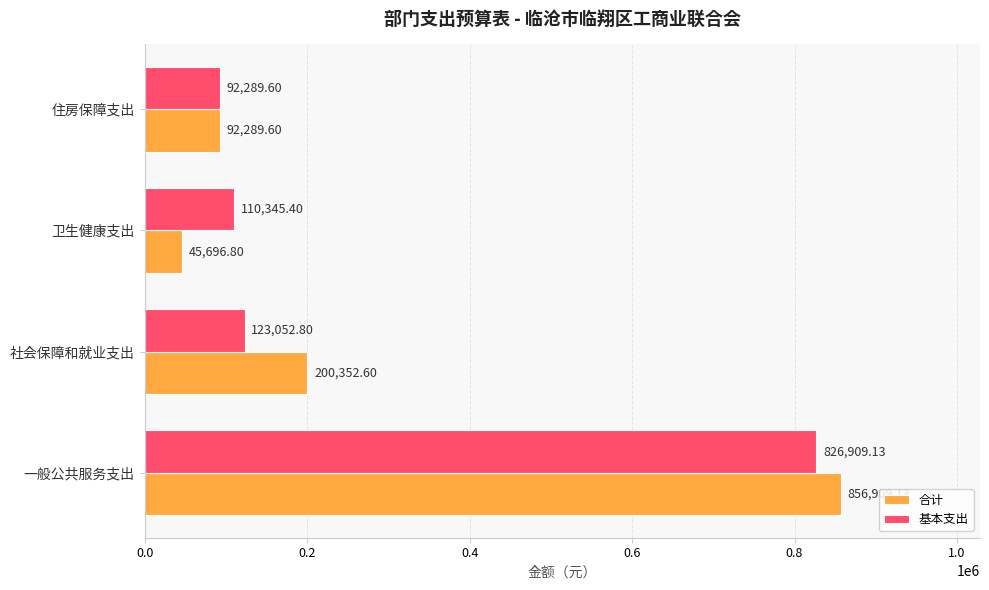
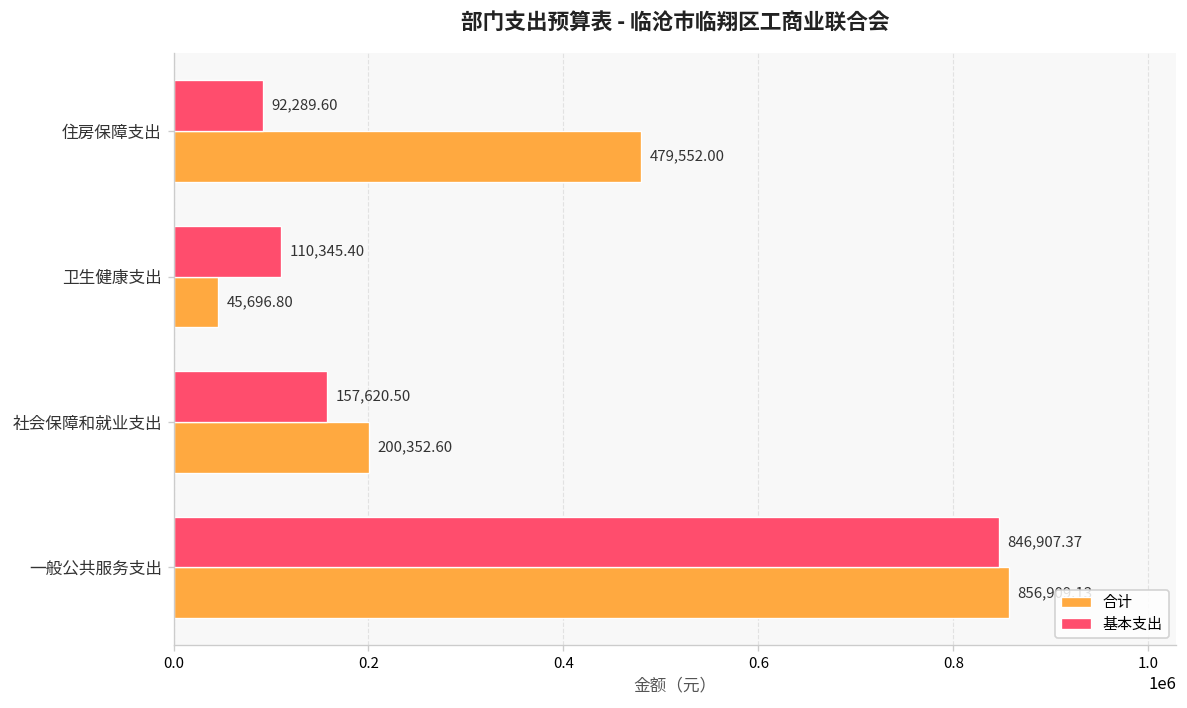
合计, 住房保障支出: 92,289.60 -> 479,552.00
基本支出, 社会保障和就业支出: 123,052.80 -> 157,620.50
基本支出, 一般公共服务支出: 826,909.13 -> 846,907.37
